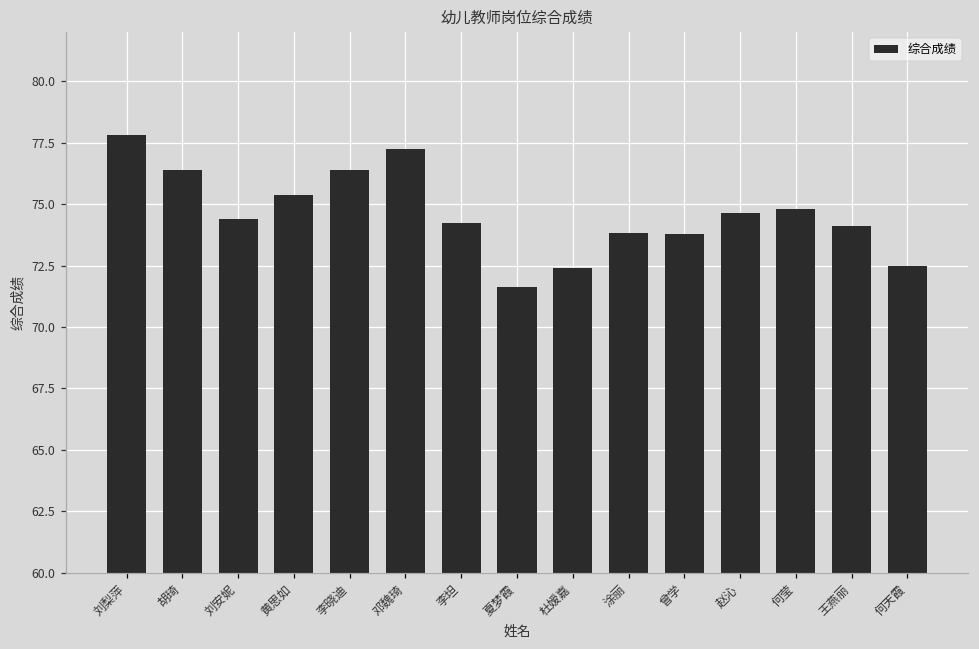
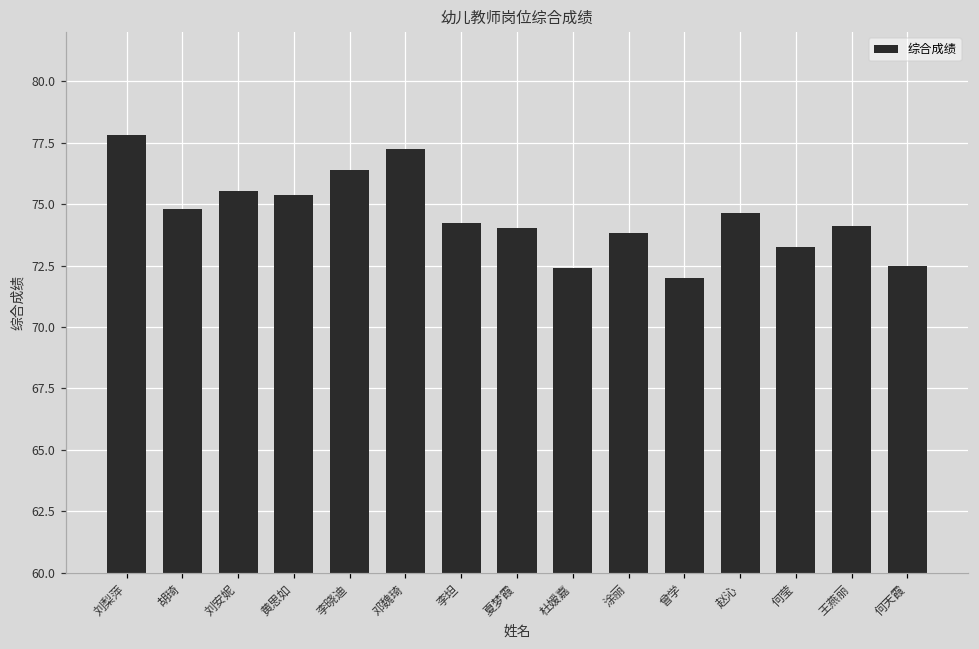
胡琦: 76.4 -> 74.8
刘安妮: 74.4 -> 75.5
夏梦霞: 71.6 -> 74.0
曾学: 73.8 -> 72.0
何莹: 74.8 -> 73.3
